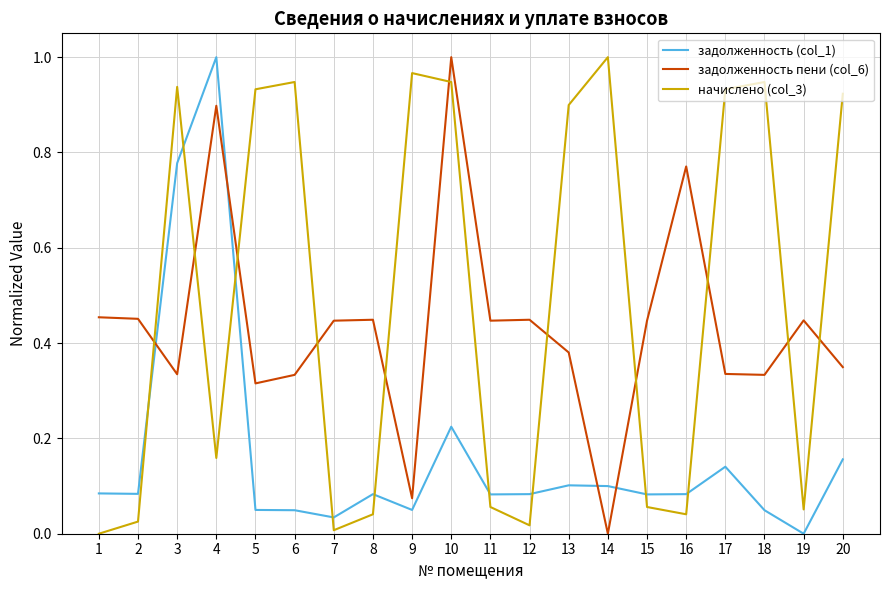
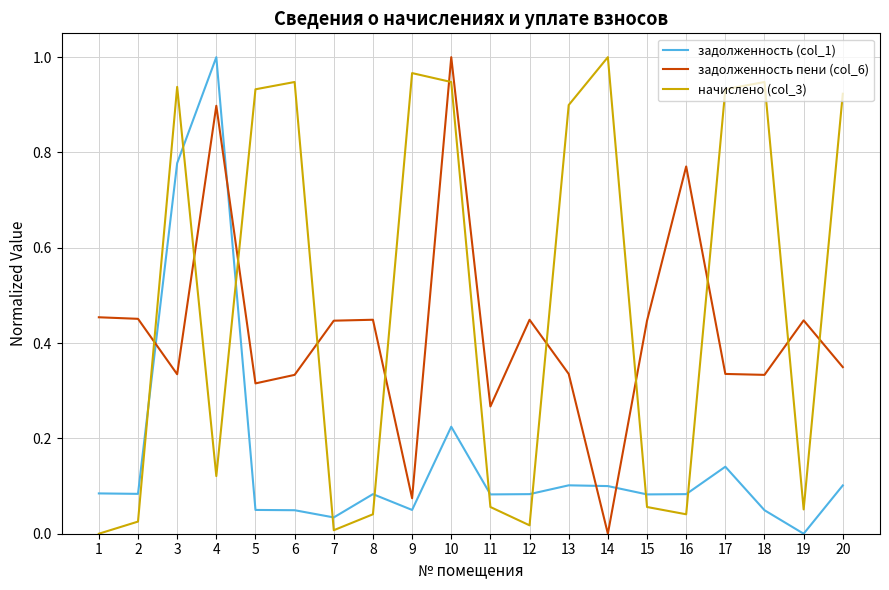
начислено (col_3), 4: 0.16 -> 0.12
задолженность пени (col_6), 11: 0.45 -> 0.27
задолженность пени (col_6), 13: 0.38 -> 0.34
задолженность (col_1), 20: 0.16 -> 0.10
